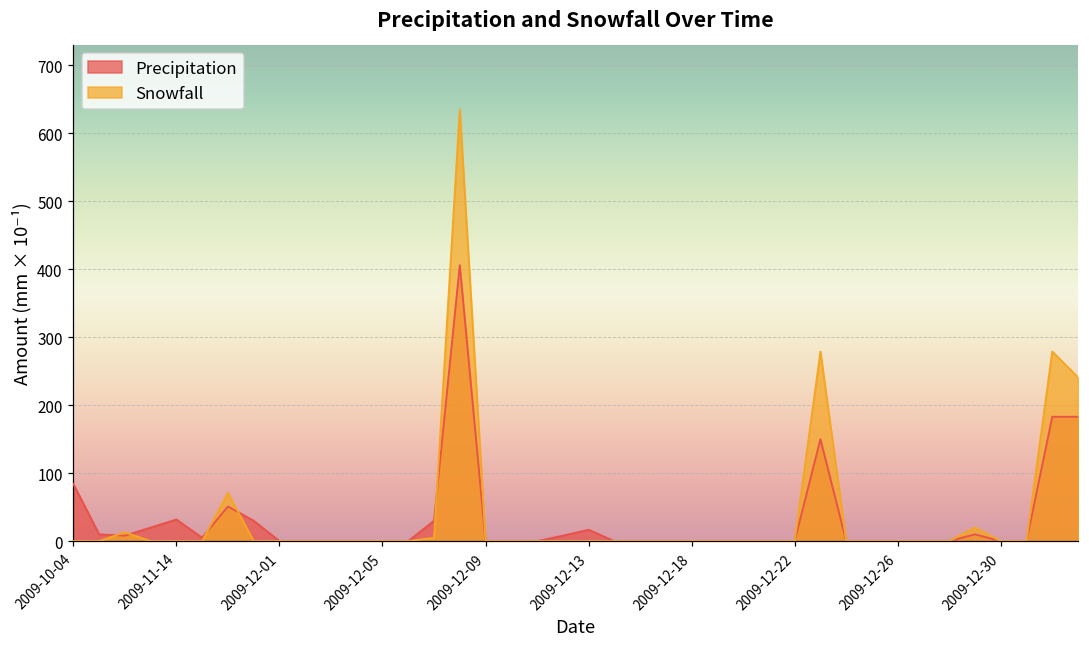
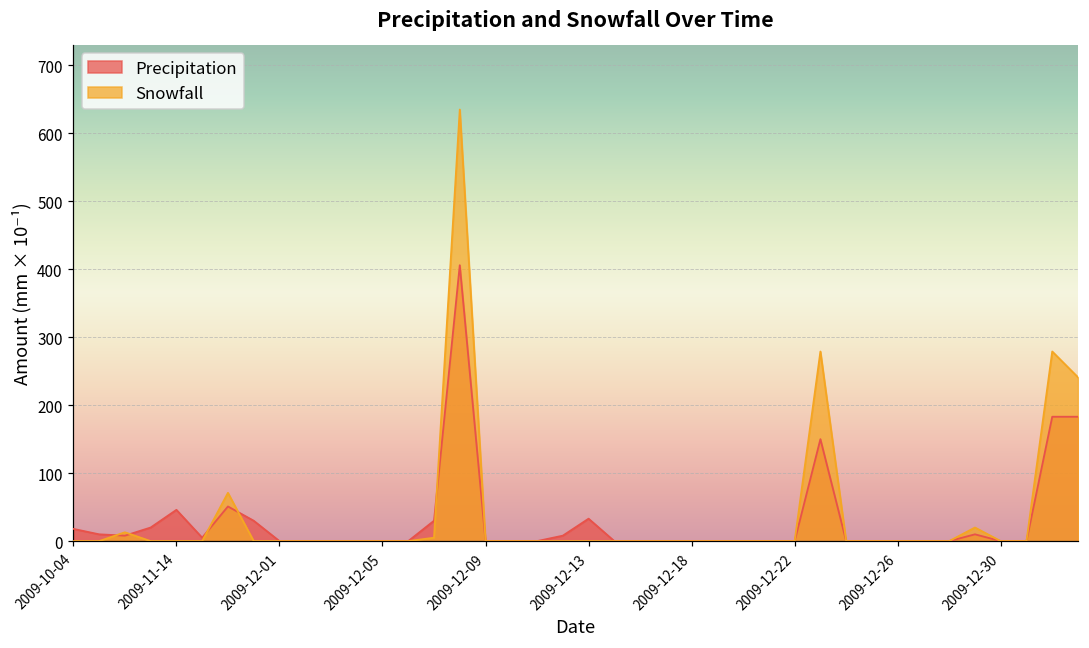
Precipitation, 2009-10-04: 80 -> 20
Precipitation, 2009-11-14: 30 -> 50
Precipitation, 2009-12-13: 20 -> 30
